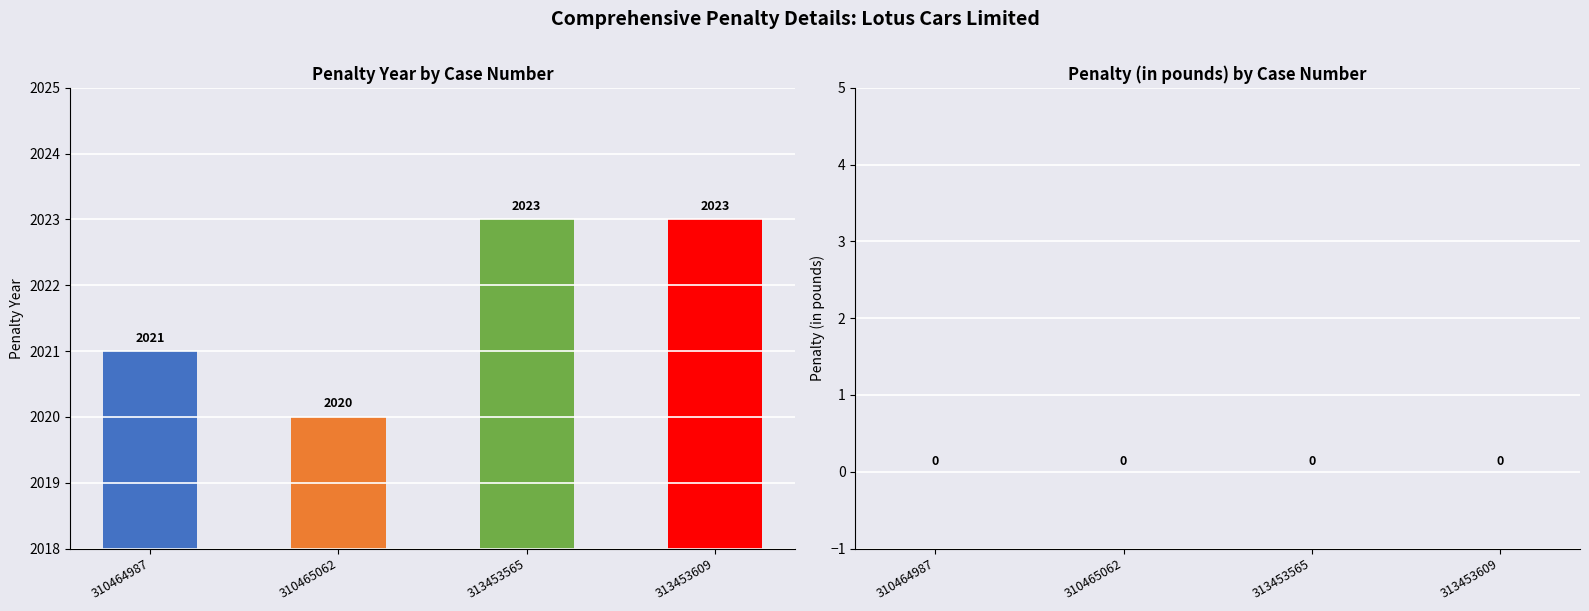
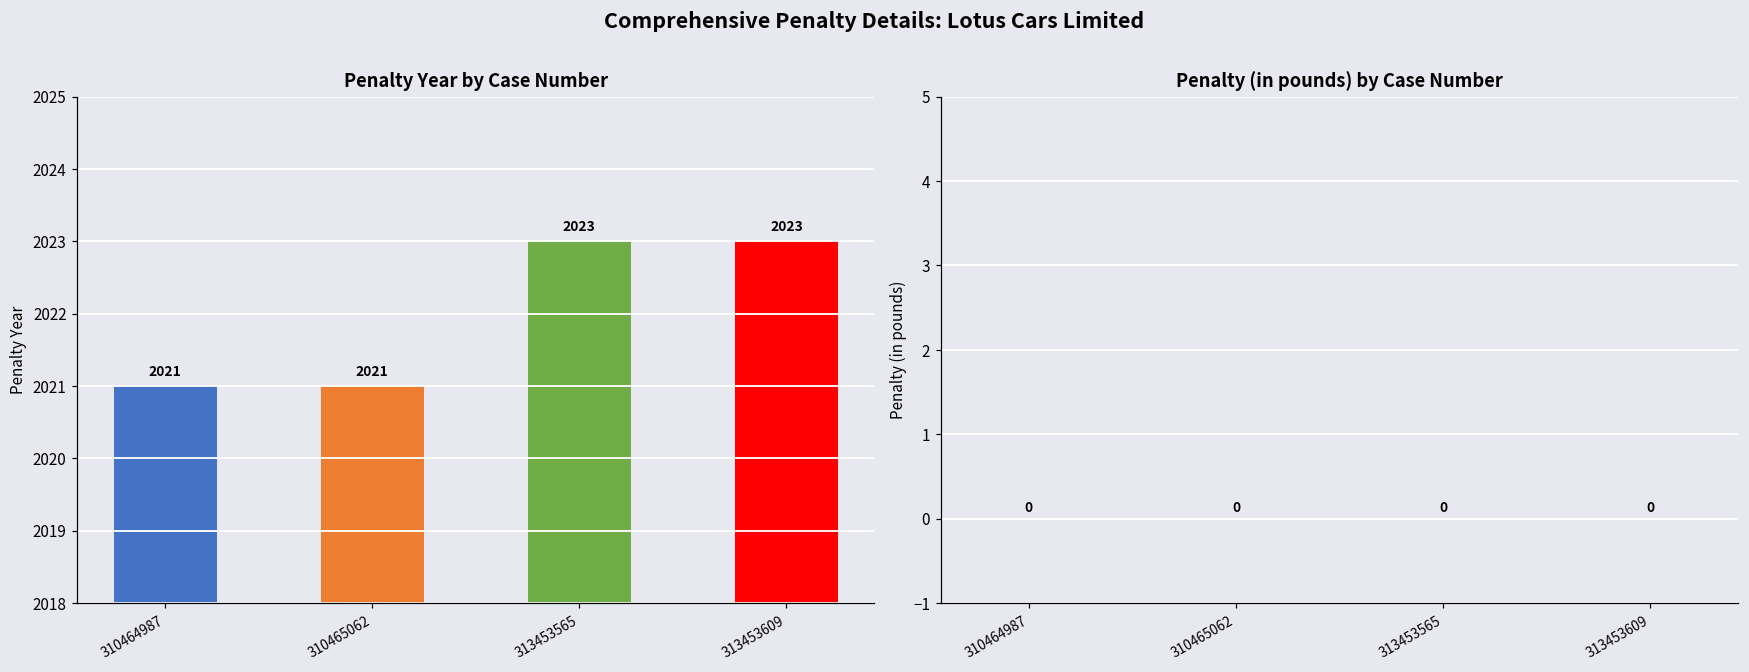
Penalty Year by Case Number, 310465062: 2020 -> 2021
